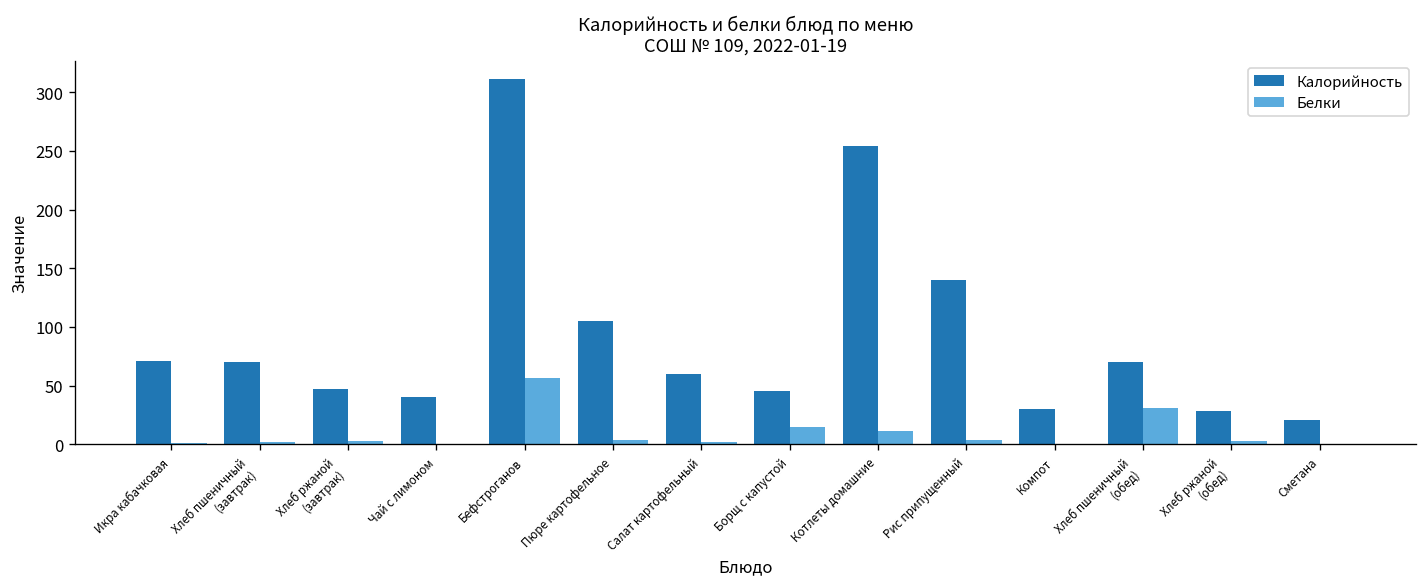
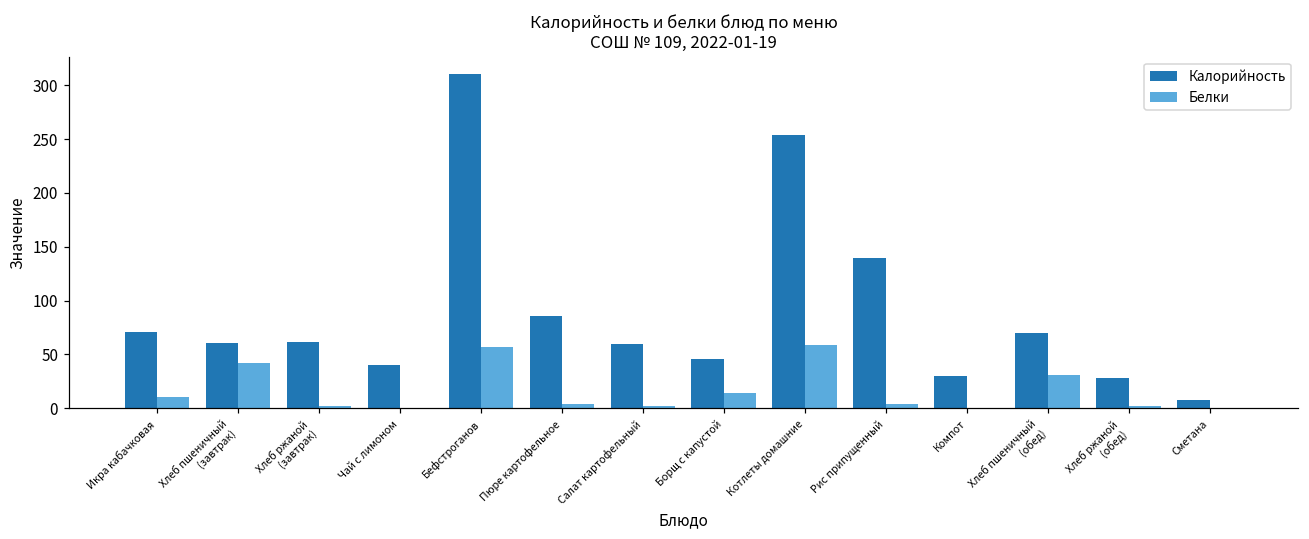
Белки, Икра кабачковая: 0 -> 10
Калорийность, Хлеб пшеничный (завтрак): 70 -> 60
Белки, Хлеб пшеничный (завтрак): 0 -> 40
Калорийность, Хлеб ржаной (завтрак): 50 -> 60
Калорийность, Пюре картофельное: 110 -> 90
Белки, Котлеты домашние: 10 -> 60
Калорийность, Сметана: 20 -> 10
